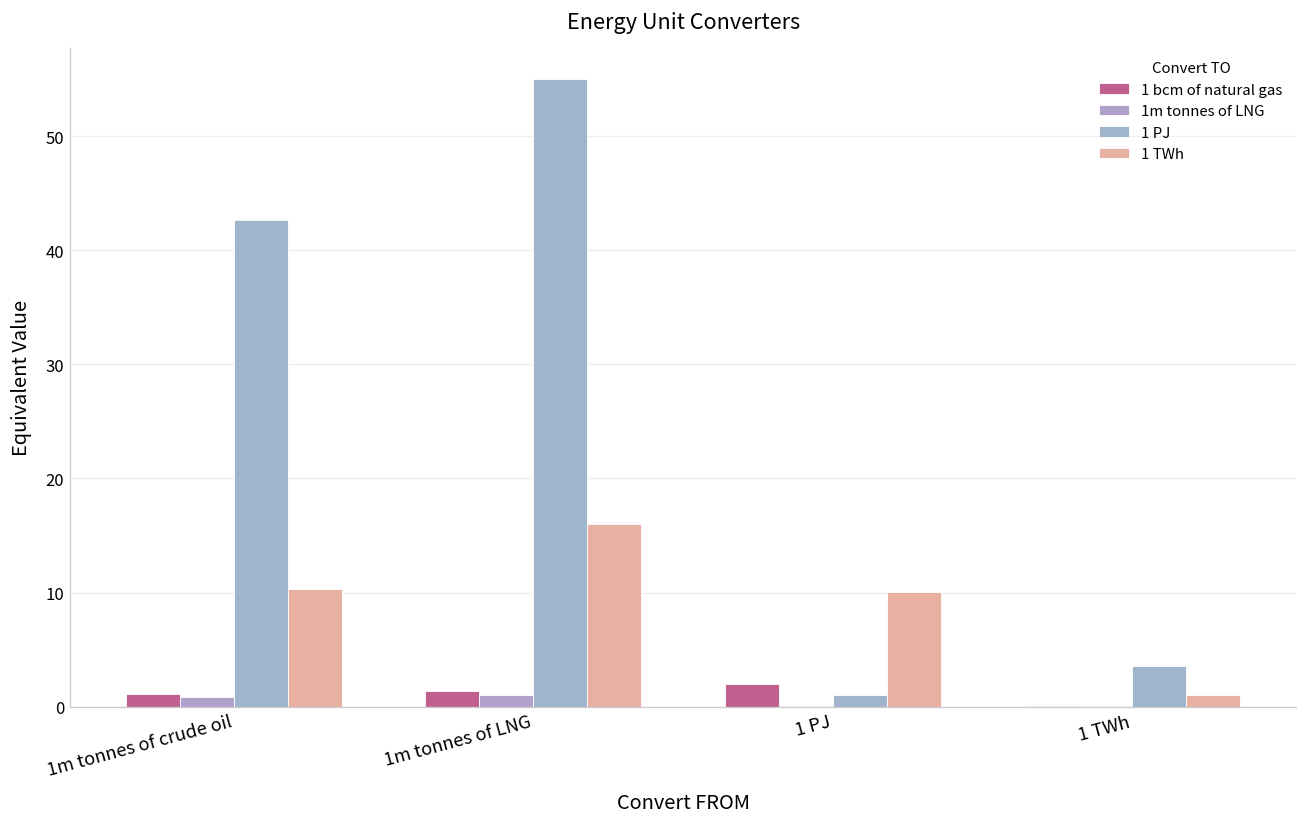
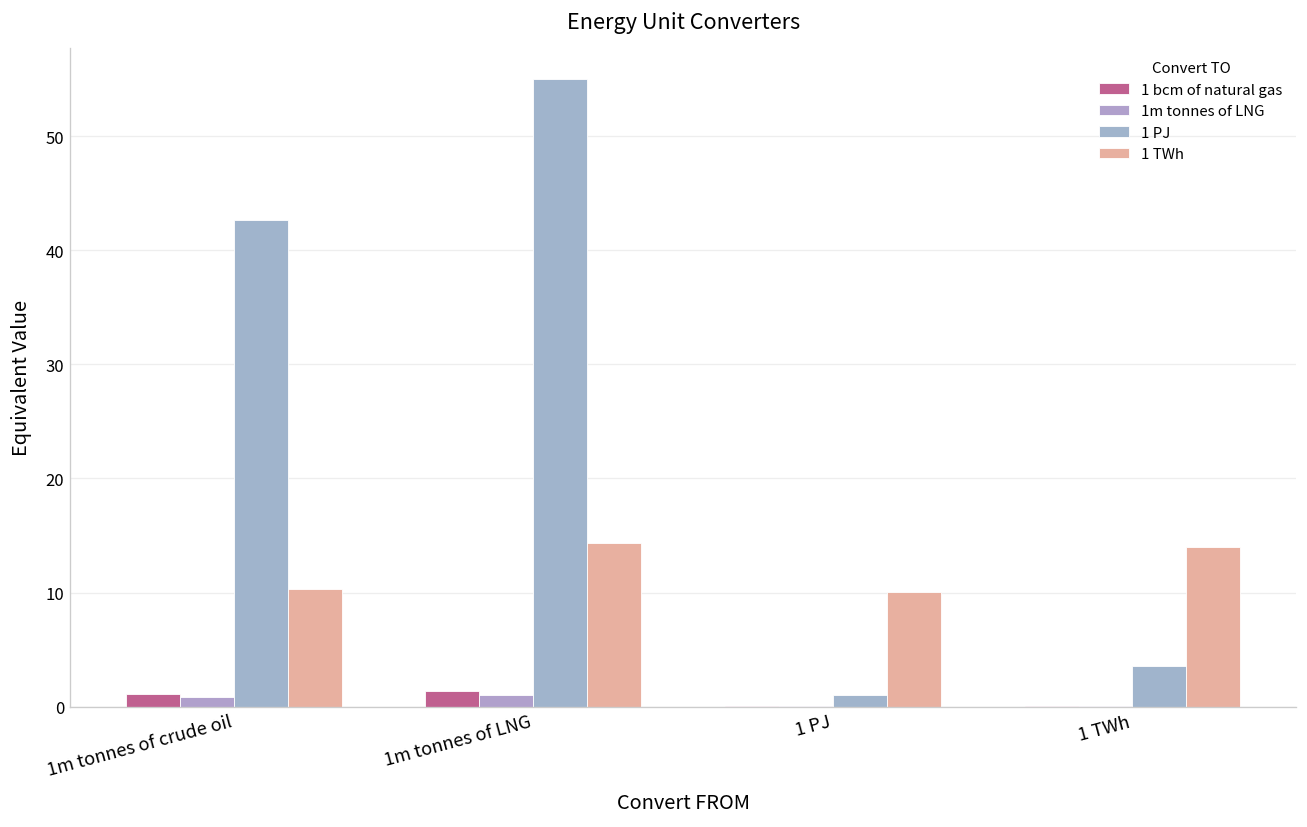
1 TWh, 1m tonnes of LNG: 16 -> 14
1 bcm of natural gas, 1 PJ: 2 -> 0
1 TWh, 1 TWh: 1 -> 14
